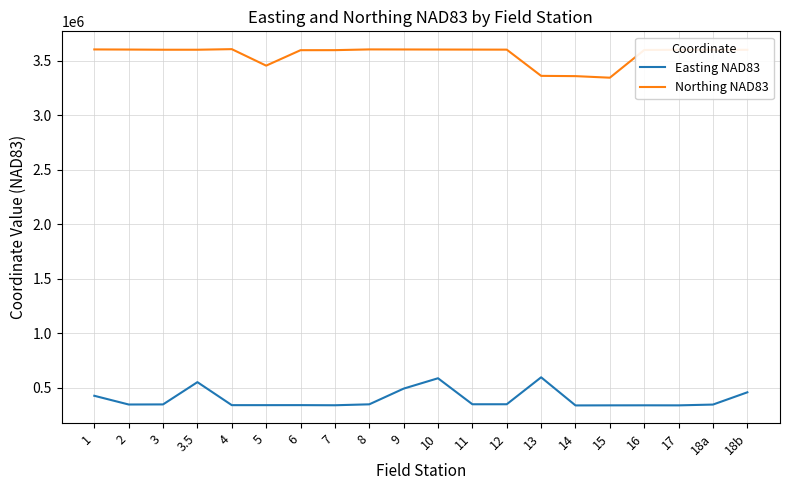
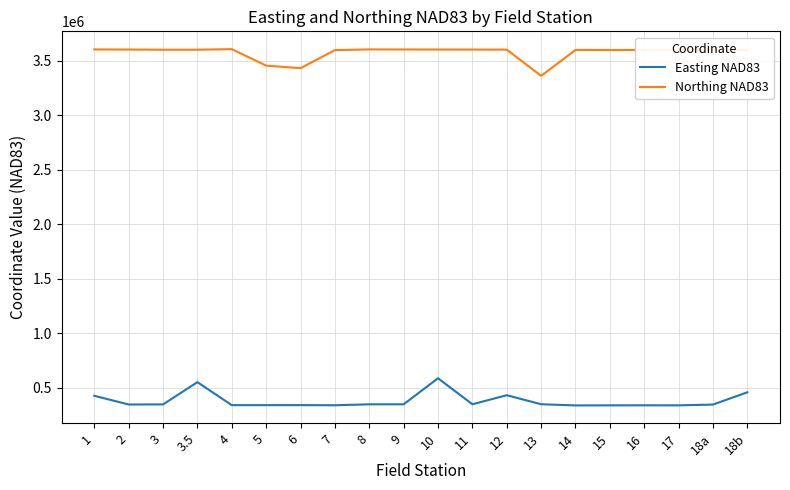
Northing NAD83, 6: 3600000 -> 3430000
Easting NAD83, 9: 490000 -> 350000
Easting NAD83, 12: 350000 -> 430000
Easting NAD83, 13: 590000 -> 350000
Northing NAD83, 14: 3360000 -> 3600000
Northing NAD83, 15: 3350000 -> 3600000
